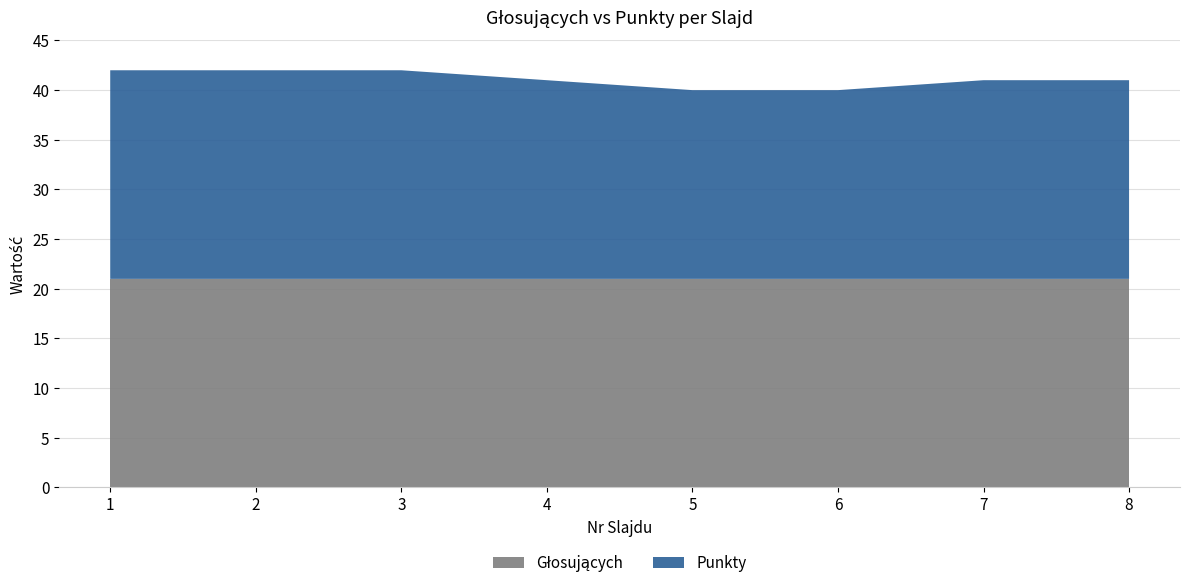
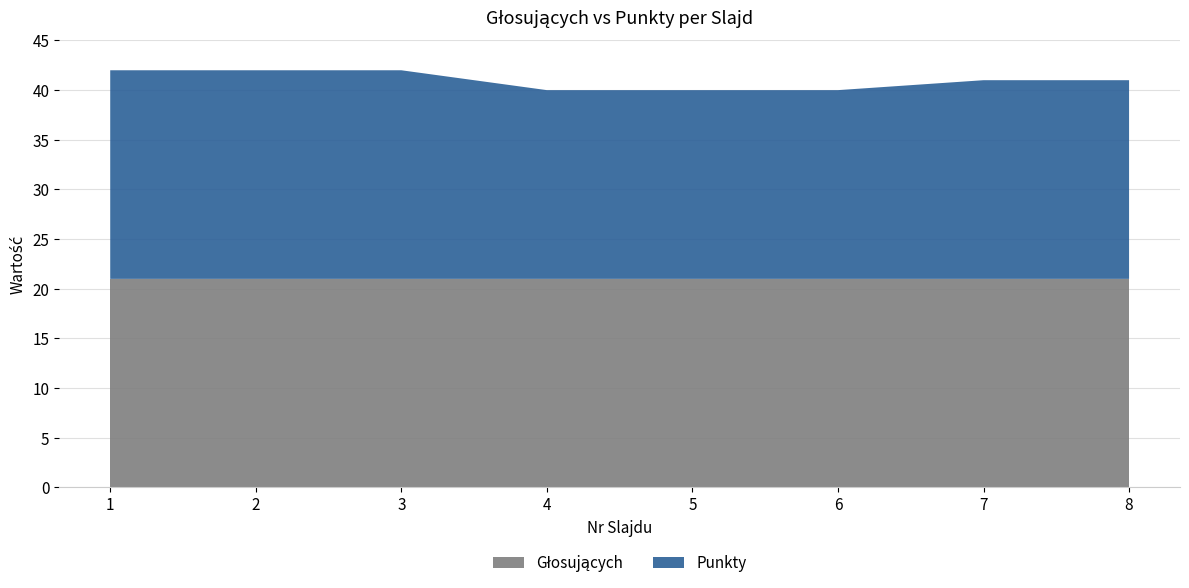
Punkty, 4: 20 -> 19
